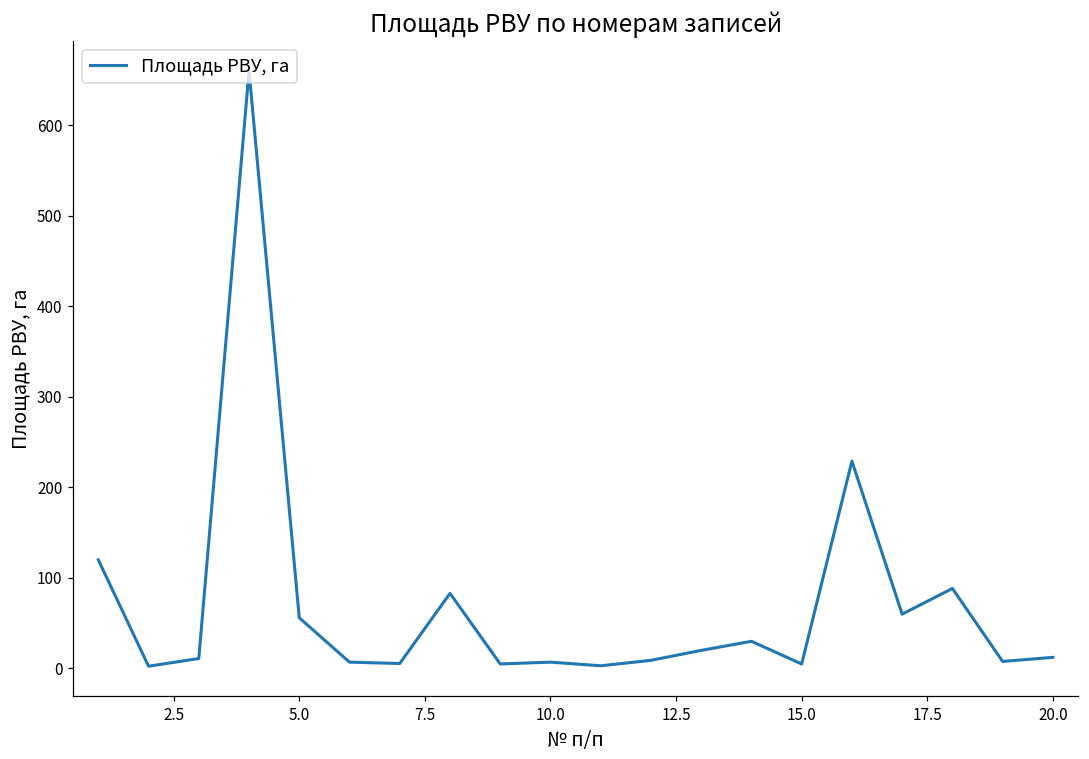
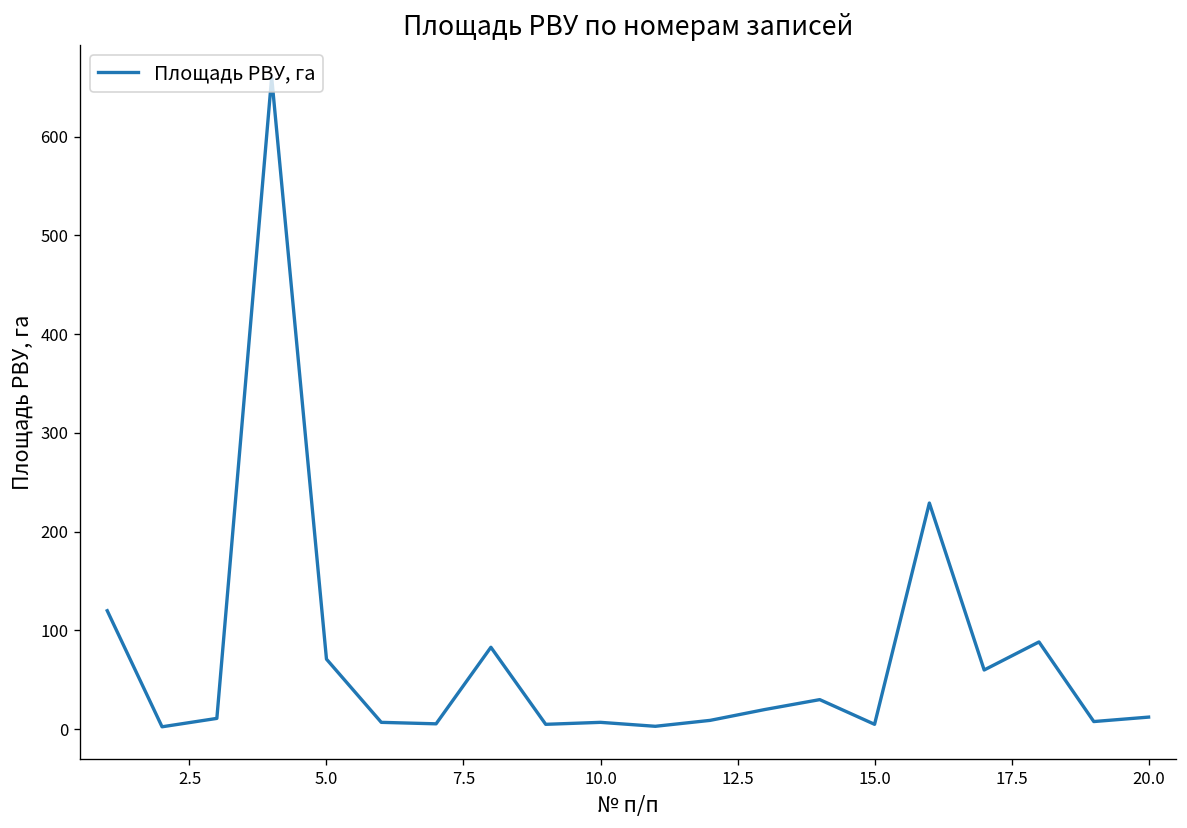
5.0: 60 -> 70
